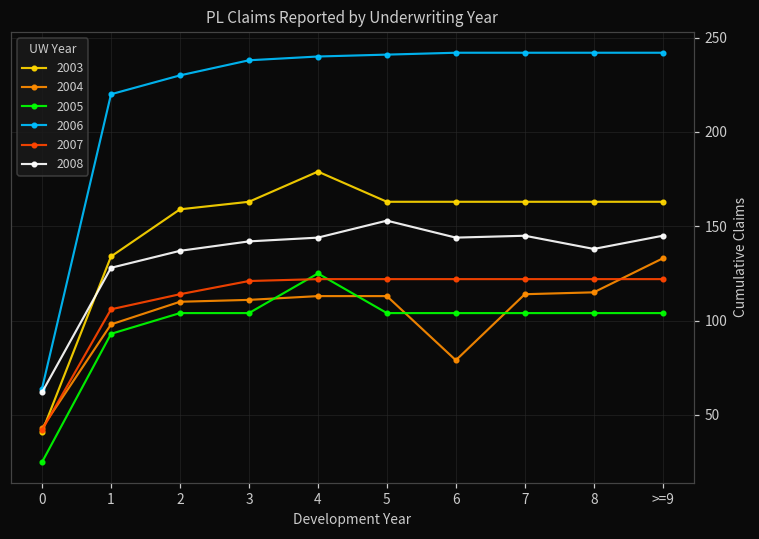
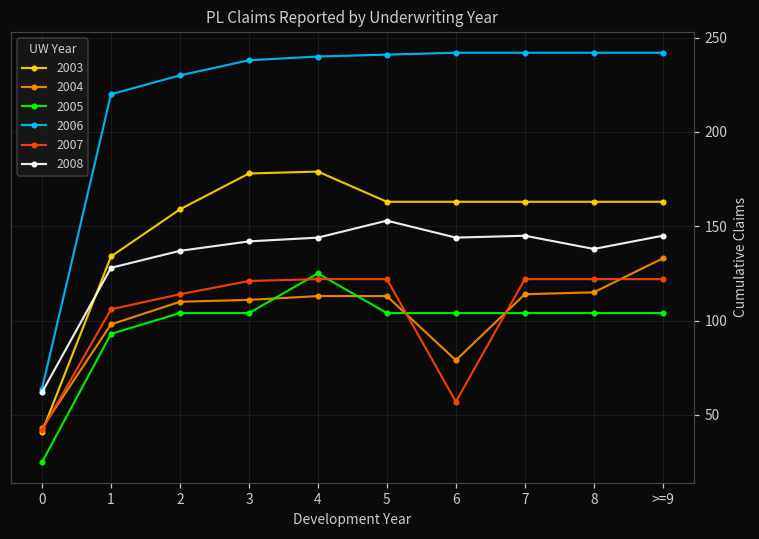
2003, 3: 163 -> 178
2007, 6: 122 -> 57
